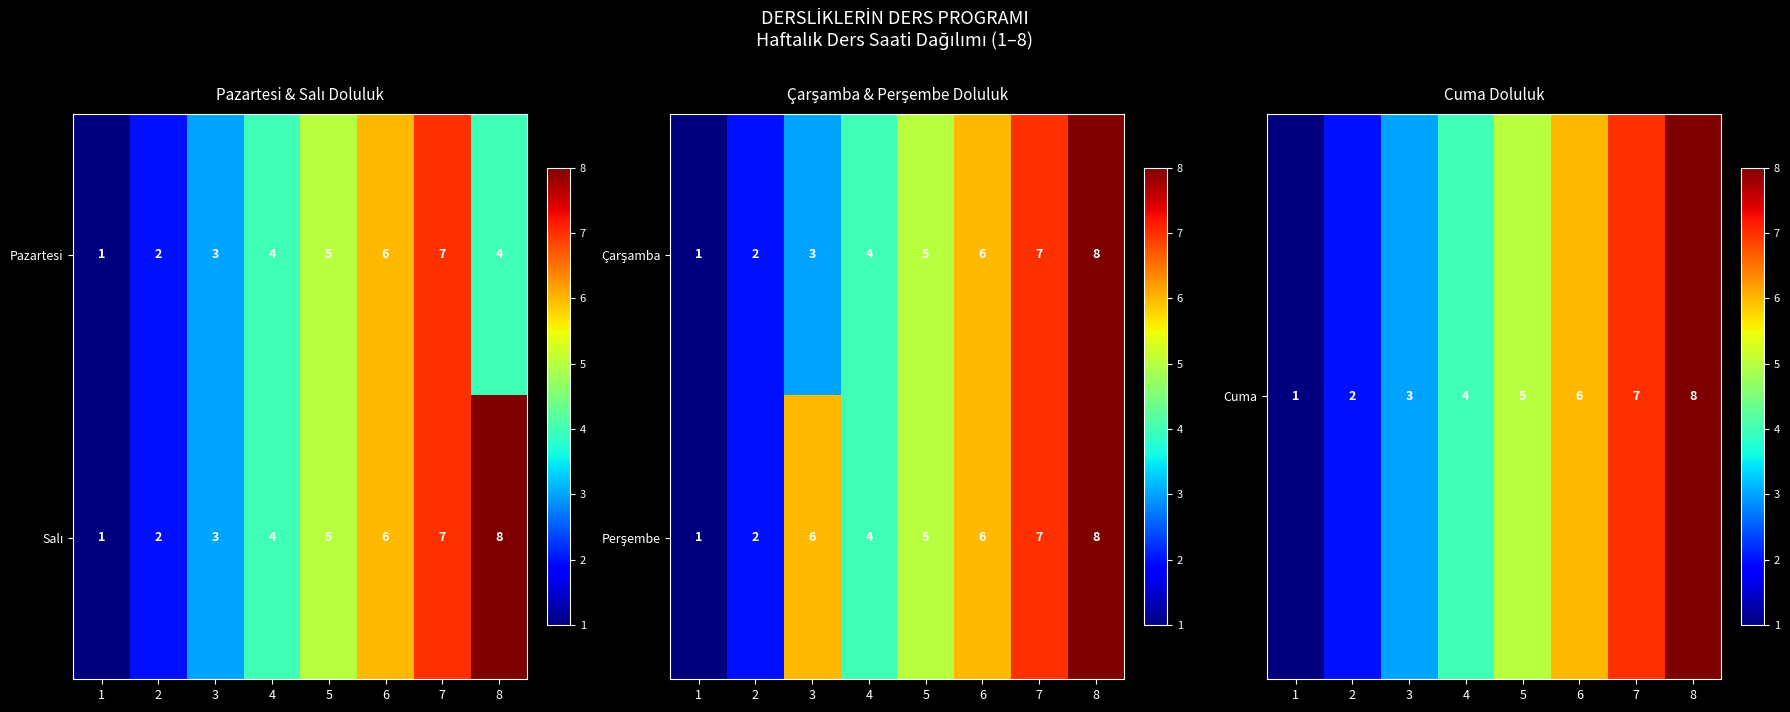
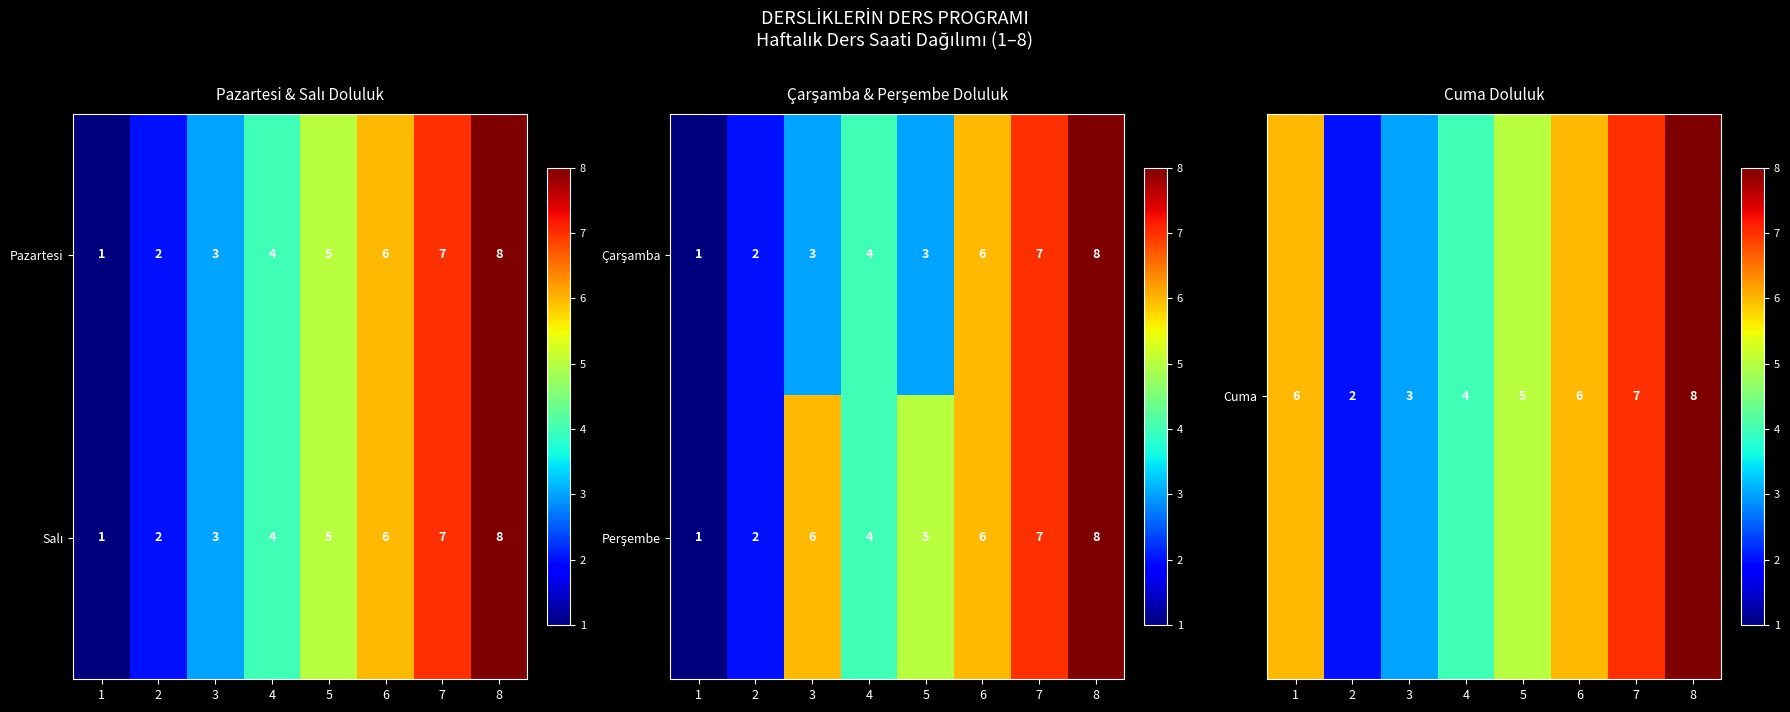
Pazartesi & Salı Doluluk, Pazartesi, 8: 4 -> 8
Çarşamba & Perşembe Doluluk, Çarşamba, 5: 5 -> 3
Cuma Doluluk, Cuma, 1: 1 -> 6
